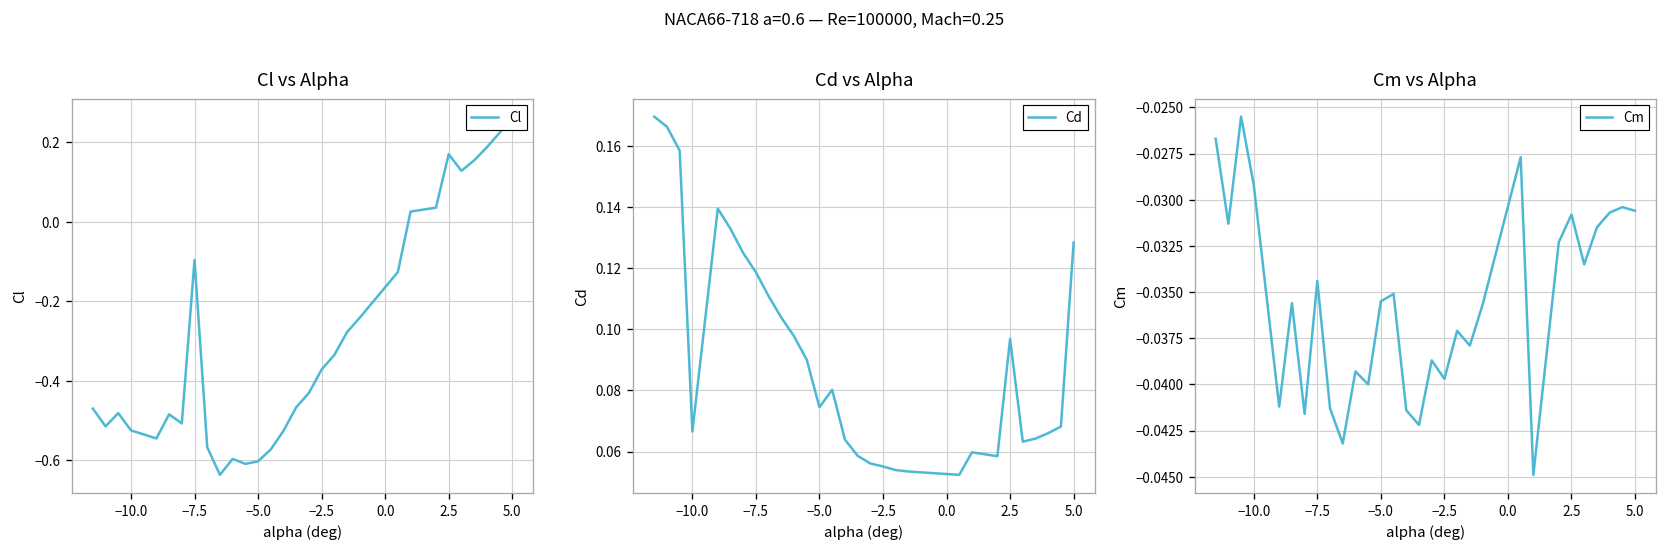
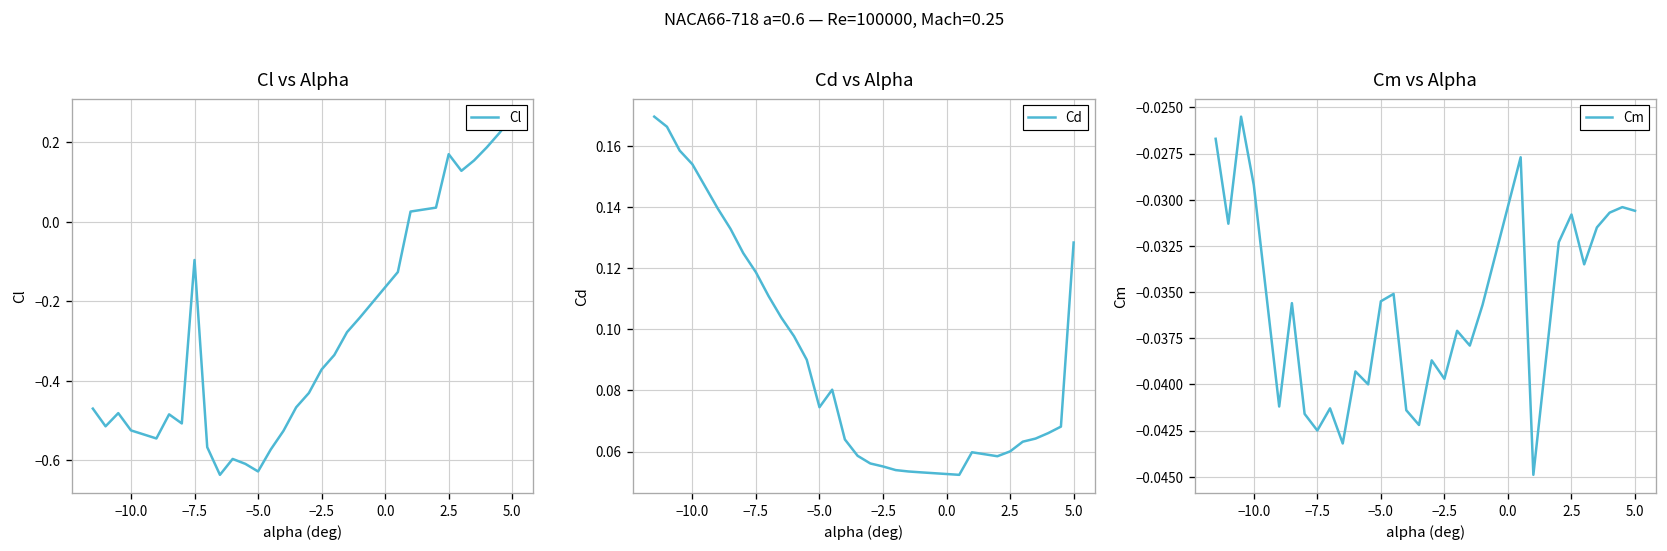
Cl vs Alpha, −5.0: -0.60 -> -0.63
Cd vs Alpha, −10.0: 0.067 -> 0.154
Cd vs Alpha, 2.5: 0.097 -> 0.060
Cm vs Alpha, −7.5: -0.0344 -> -0.0425
